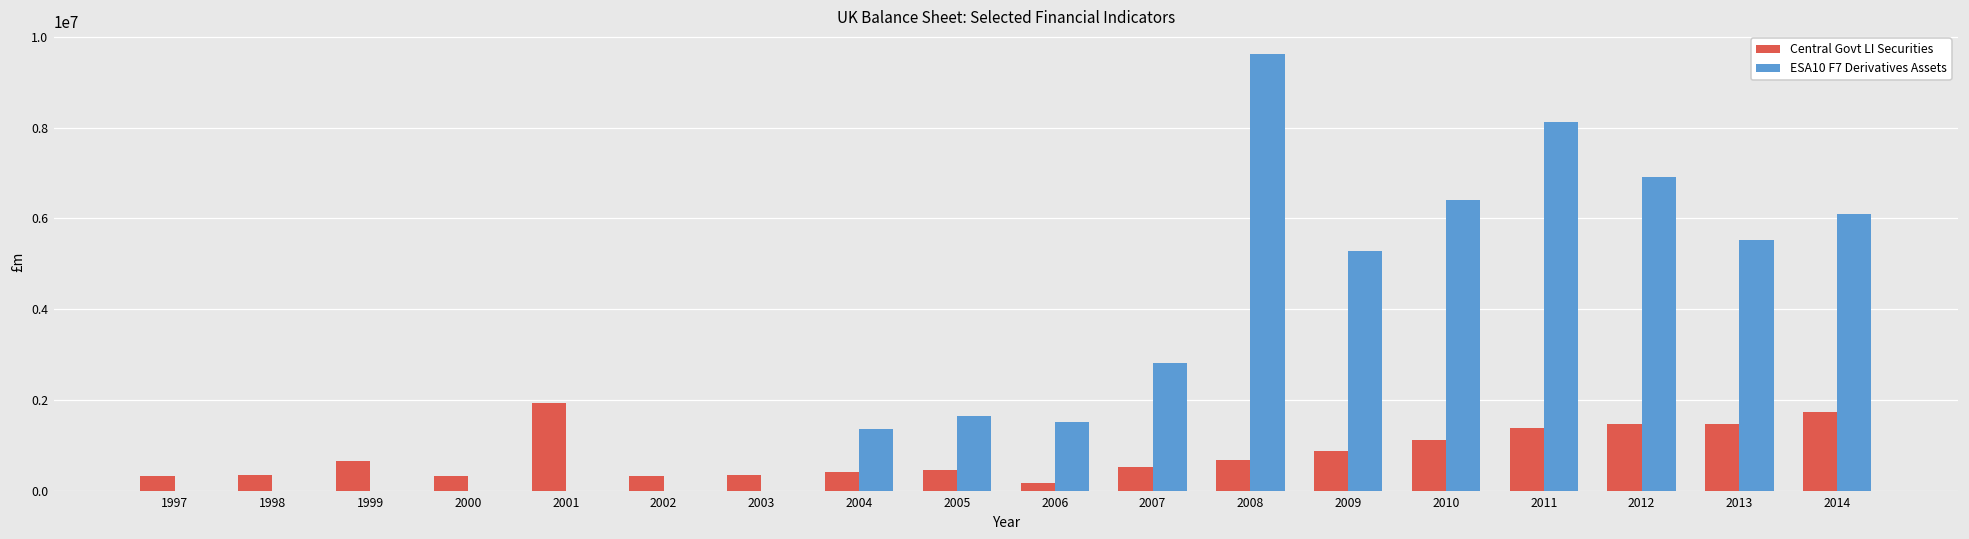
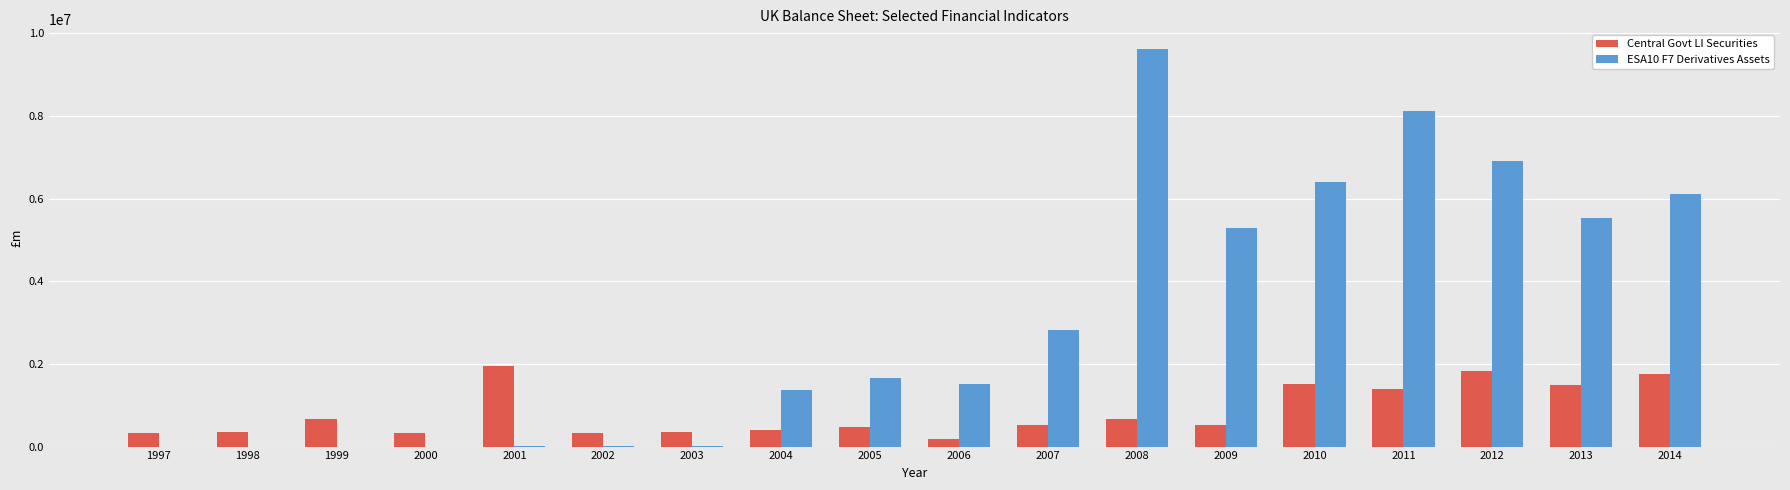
Central Govt LI Securities, 2009: 900000 -> 500000
Central Govt LI Securities, 2010: 1100000 -> 1500000
Central Govt LI Securities, 2012: 1500000 -> 1800000
